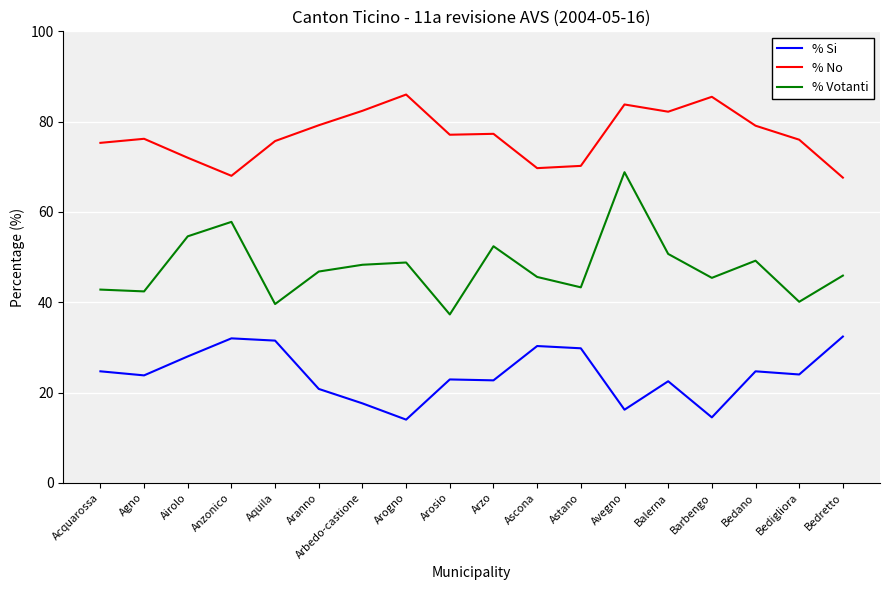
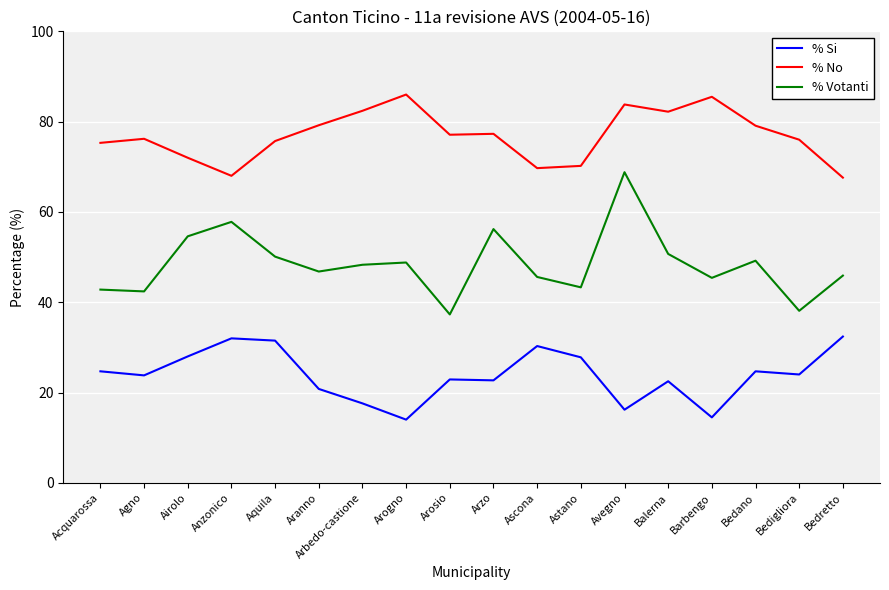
% Votanti, Aquila: 40 -> 50
% Votanti, Arzo: 52 -> 56
% Si, Astano: 30 -> 28
% Votanti, Bedigliora: 40 -> 38
